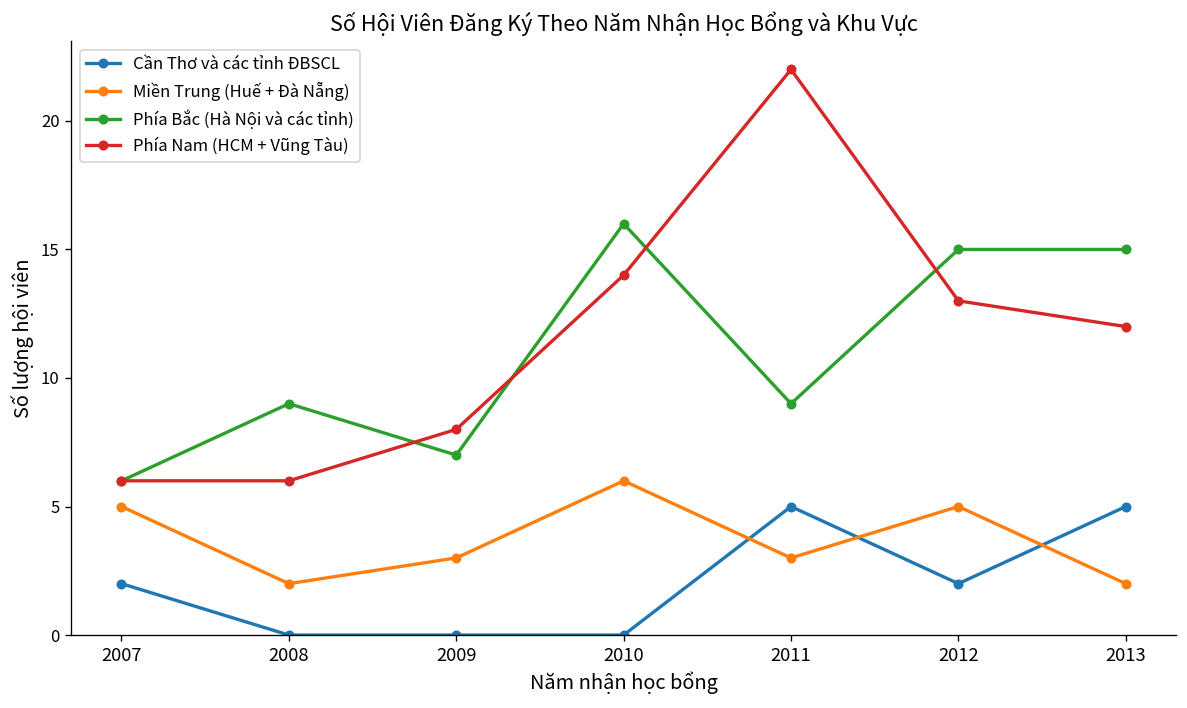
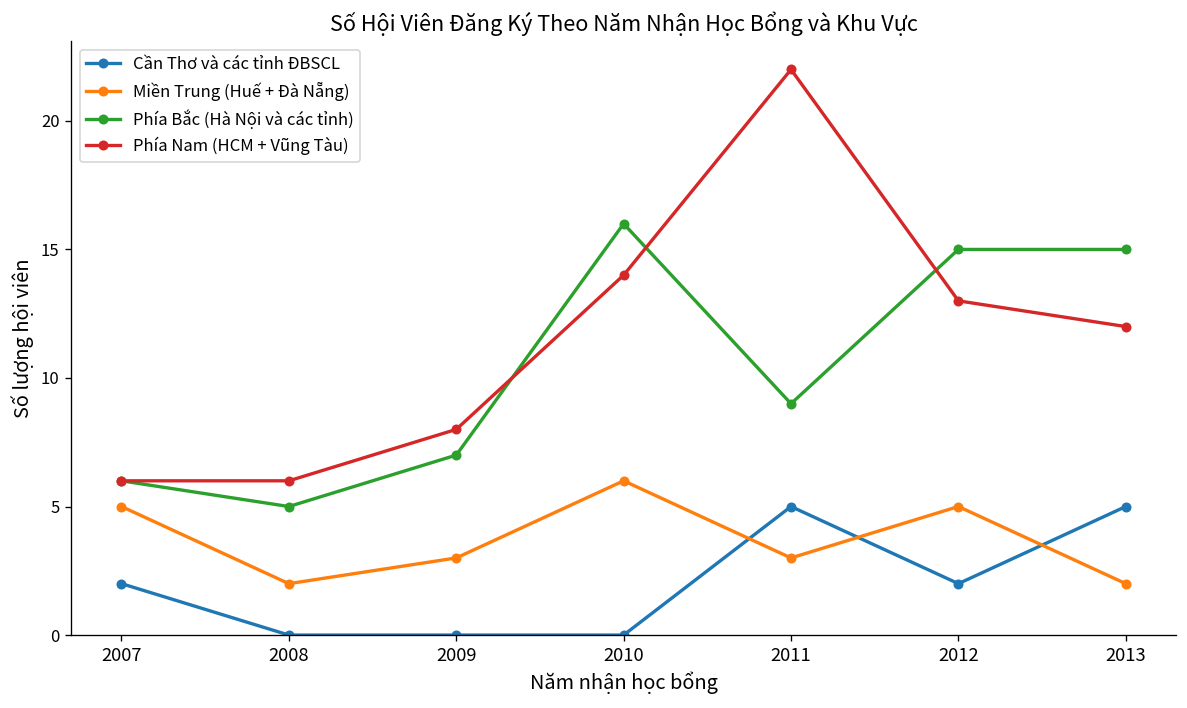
Phía Bắc (Hà Nội và các tỉnh), 2008: 9 -> 5
